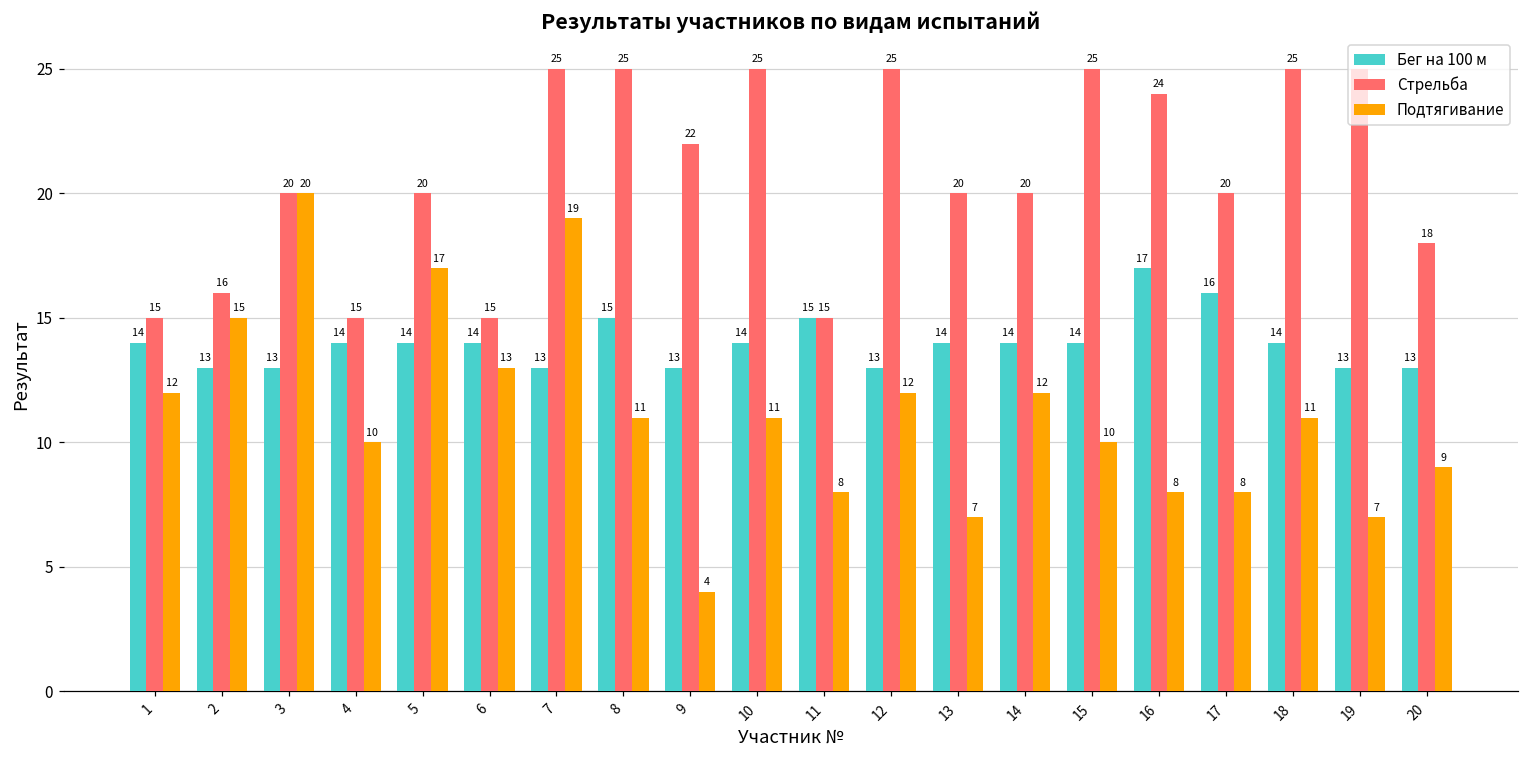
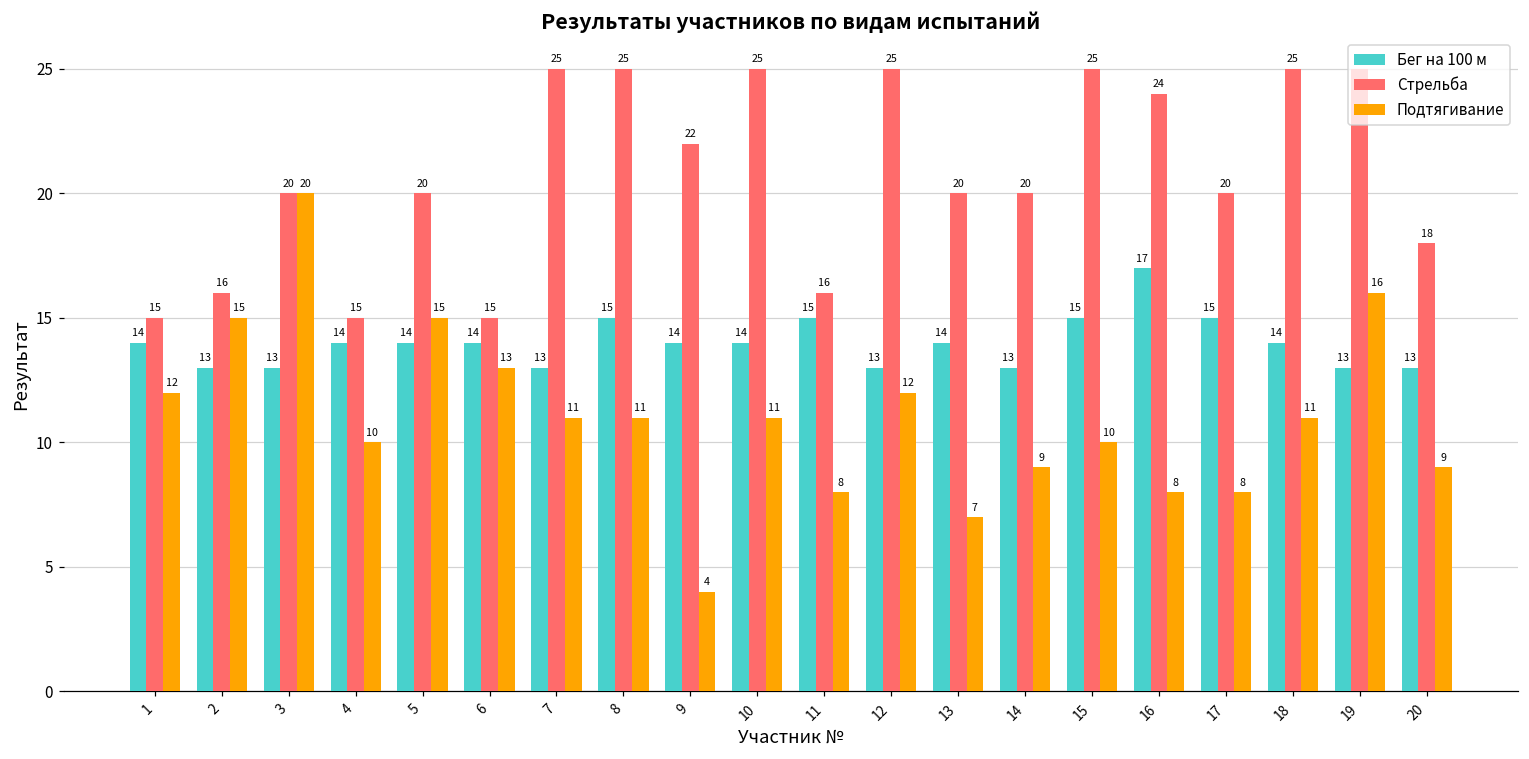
Подтягивание, 5: 17 -> 15
Подтягивание, 7: 19 -> 11
Бег на 100 м, 9: 13 -> 14
Стрельба, 11: 15 -> 16
Бег на 100 м, 14: 14 -> 13
Подтягивание, 14: 12 -> 9
Бег на 100 м, 15: 14 -> 15
Бег на 100 м, 17: 16 -> 15
Подтягивание, 19: 7 -> 16
